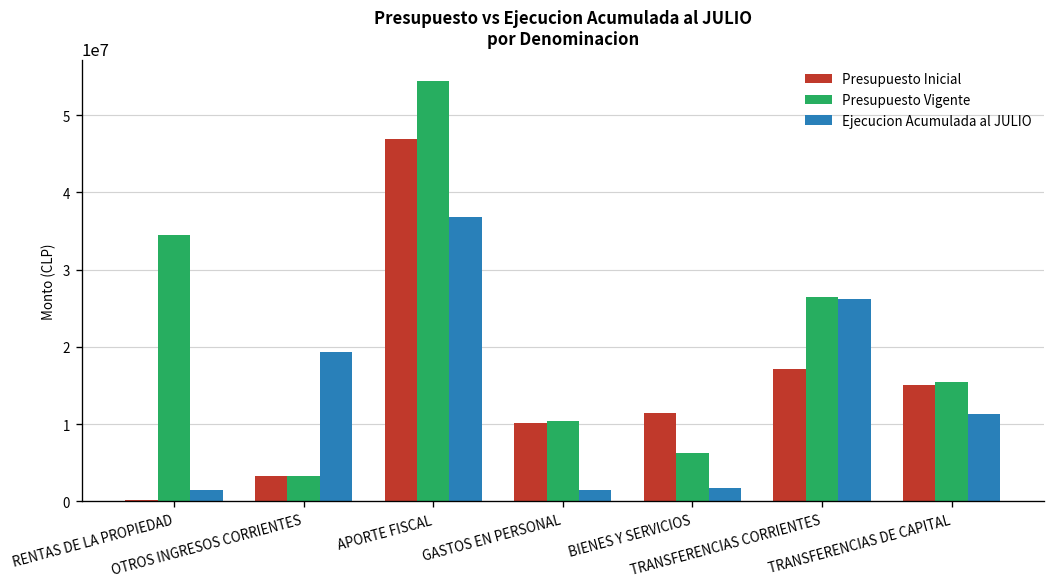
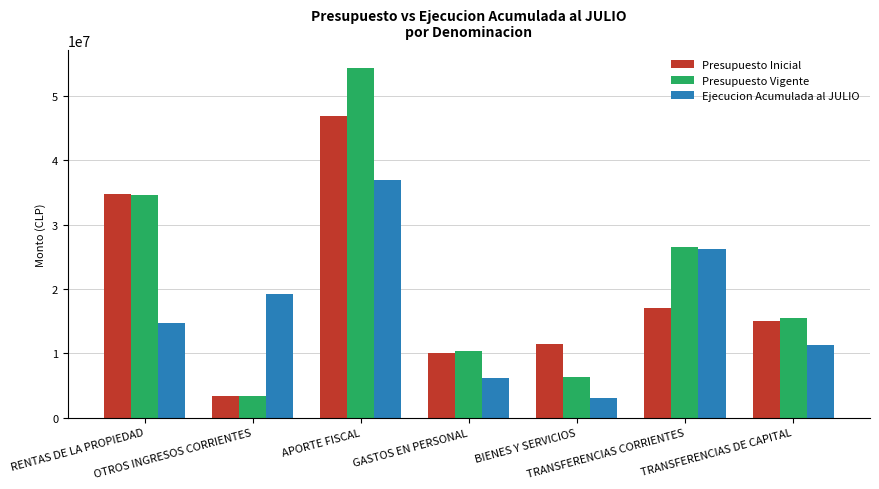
Presupuesto Inicial, RENTAS DE LA PROPIEDAD: 0 -> 35000000
Ejecucion Acumulada al JULIO, RENTAS DE LA PROPIEDAD: 1000000 -> 15000000
Ejecucion Acumulada al JULIO, GASTOS EN PERSONAL: 2000000 -> 6000000
Ejecucion Acumulada al JULIO, BIENES Y SERVICIOS: 2000000 -> 3000000
